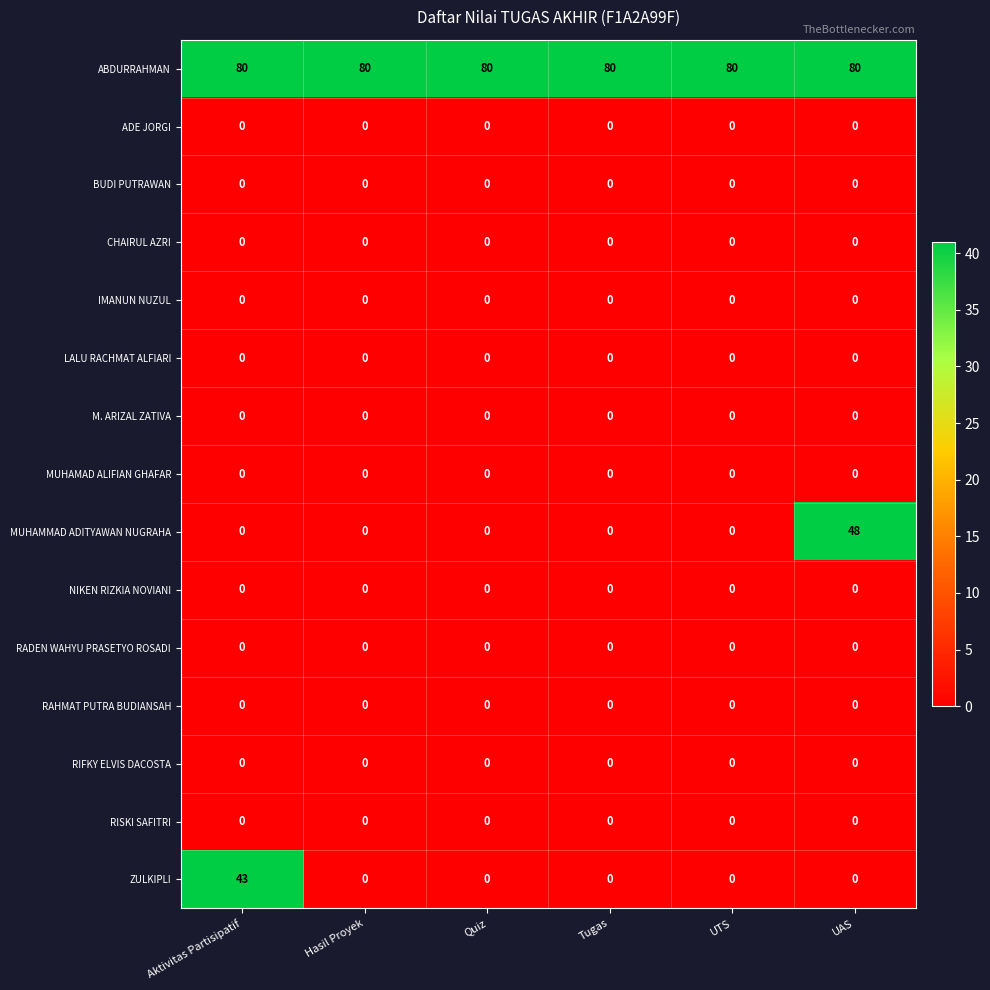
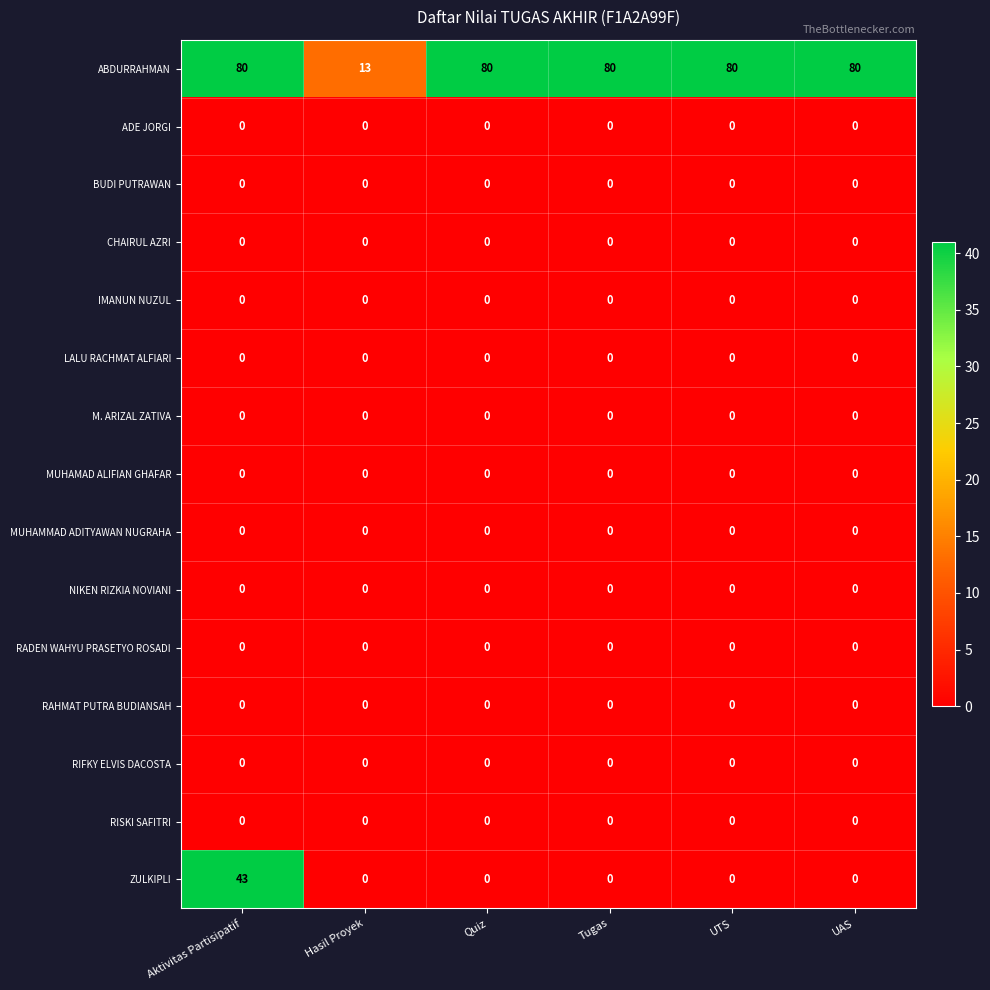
ABDURRAHMAN, Hasil Proyek: 80 -> 13
MUHAMMAD ADITYAWAN NUGRAHA, UAS: 48 -> 0
